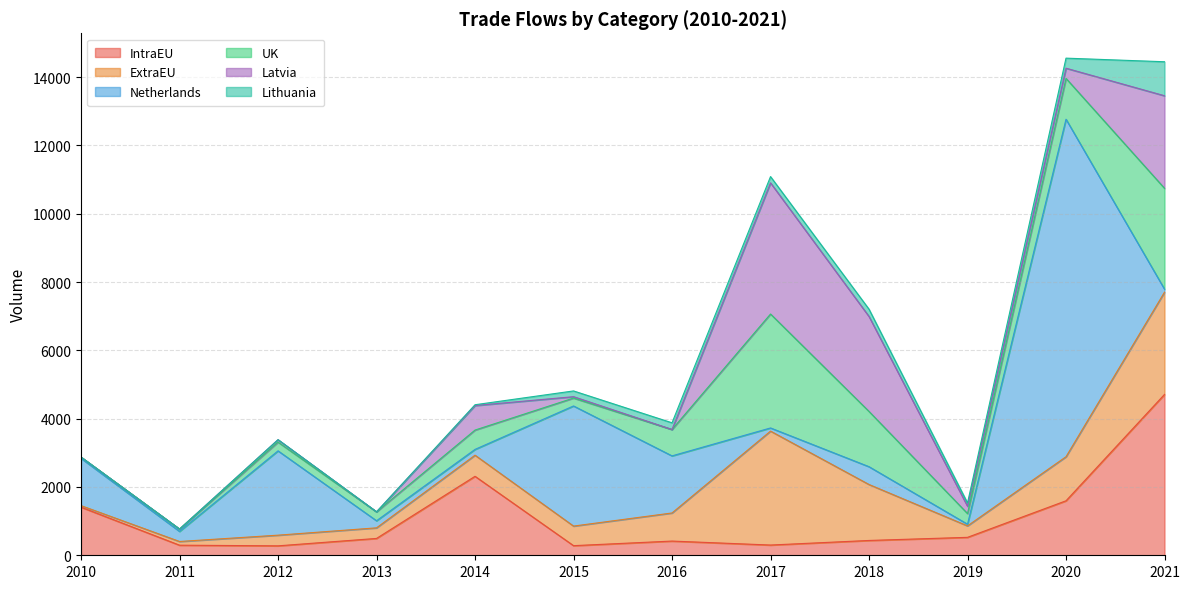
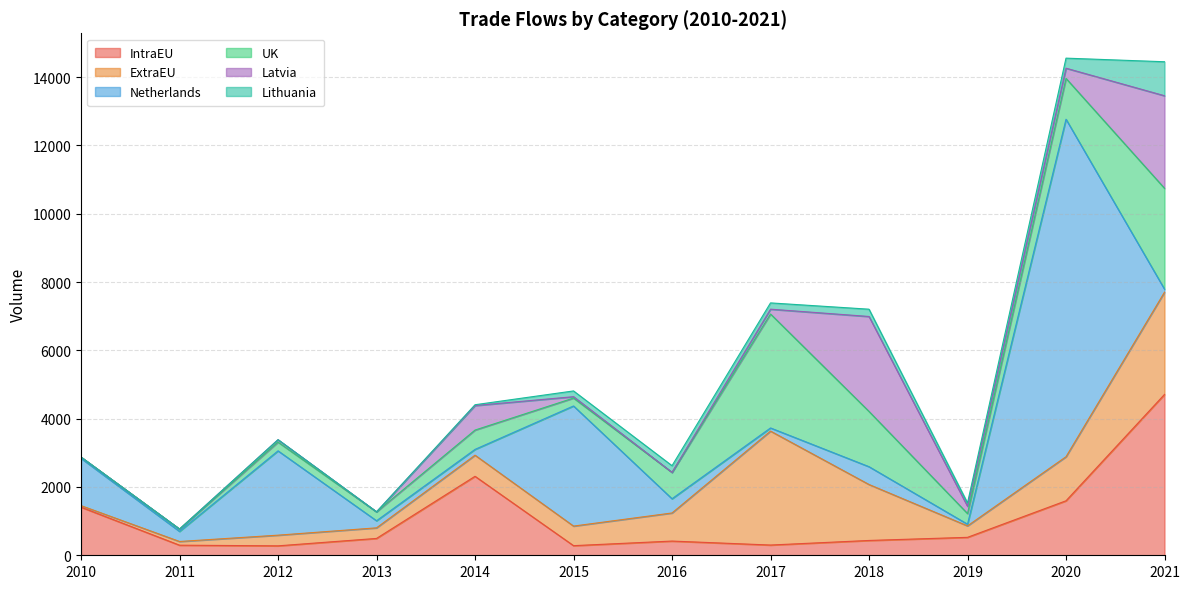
Netherlands, 2016: 1700 -> 400
Latvia, 2017: 3800 -> 100
